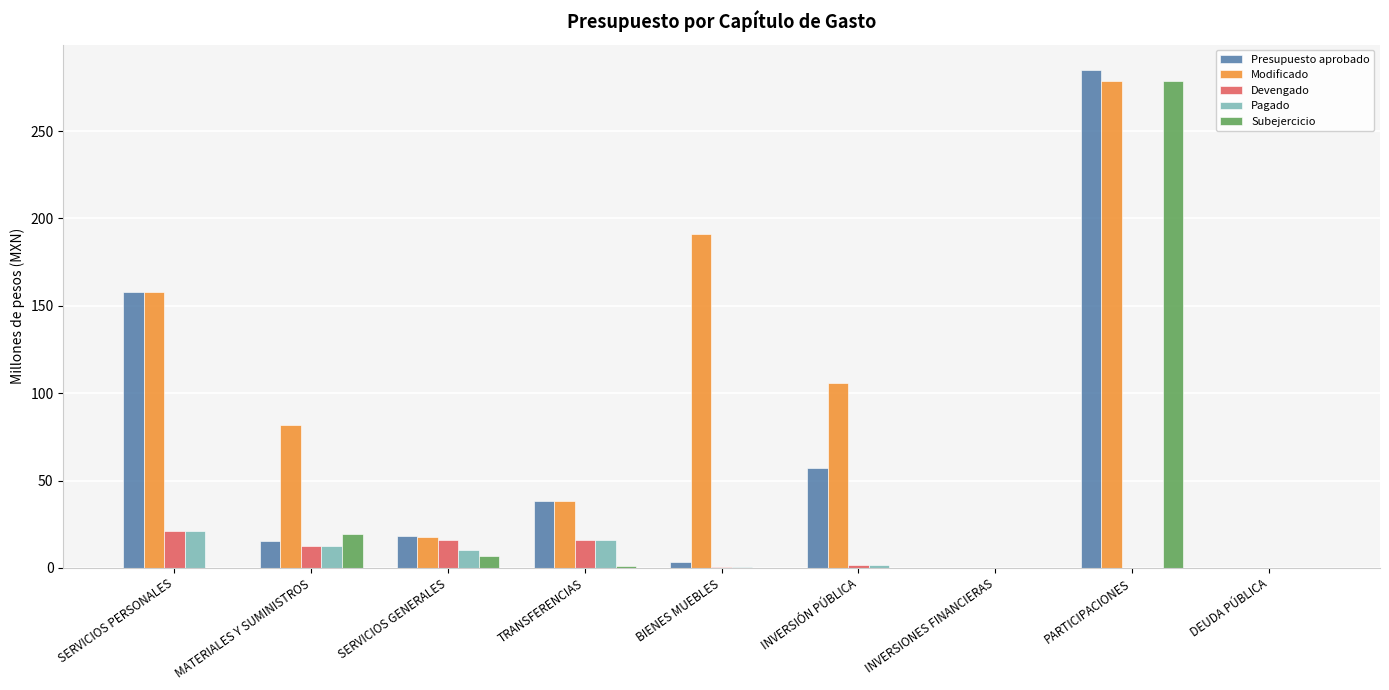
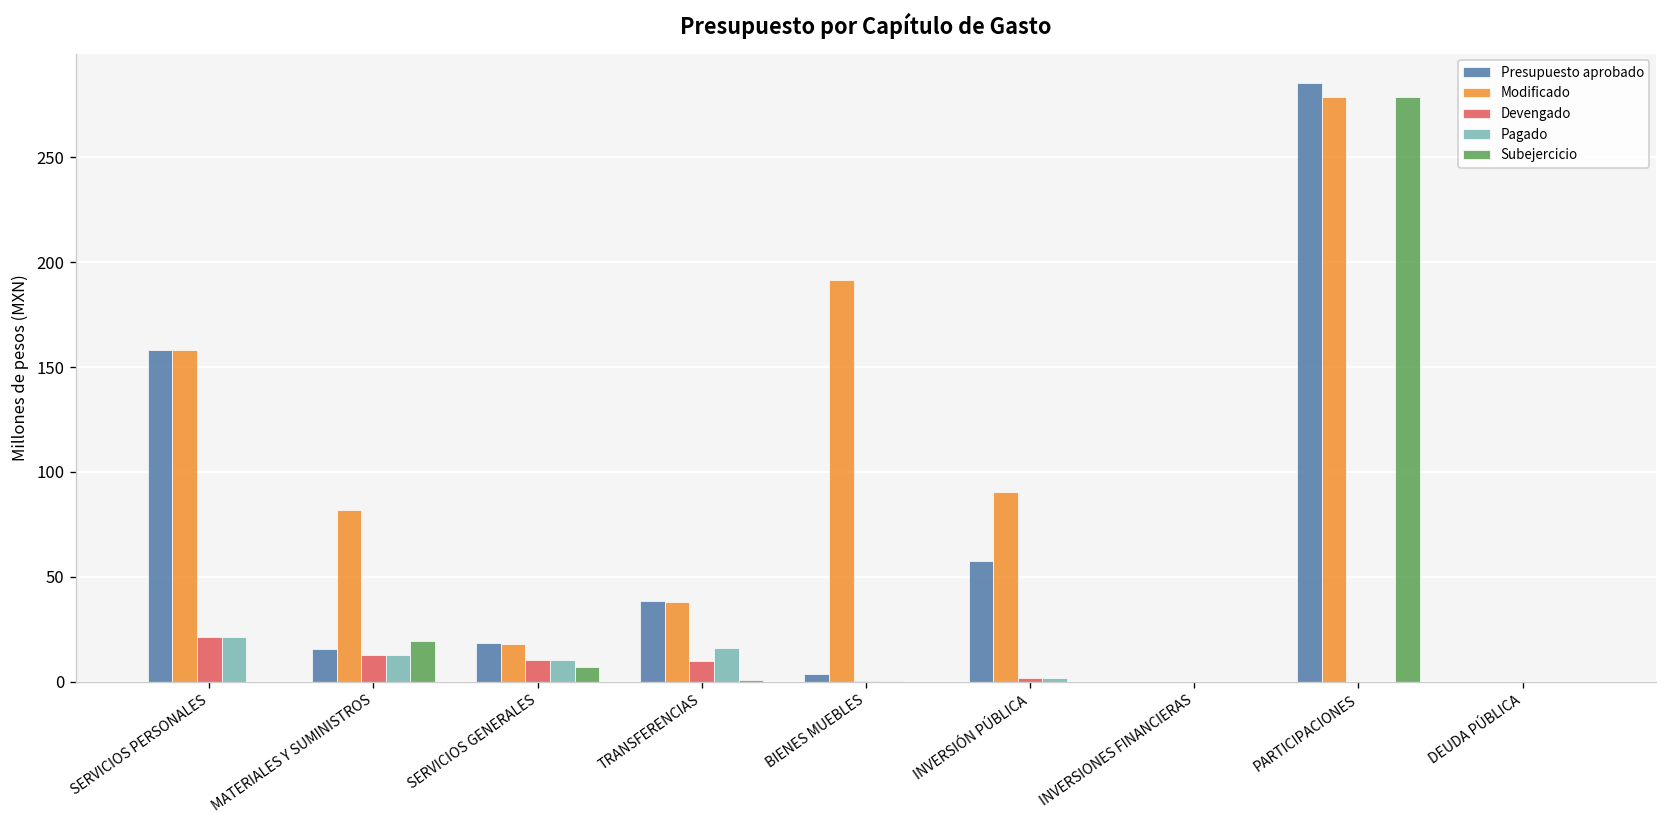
Devengado, SERVICIOS GENERALES: 16 -> 10
Devengado, TRANSFERENCIAS: 16 -> 10
Modificado, INVERSIÓN PÚBLICA: 106 -> 90
